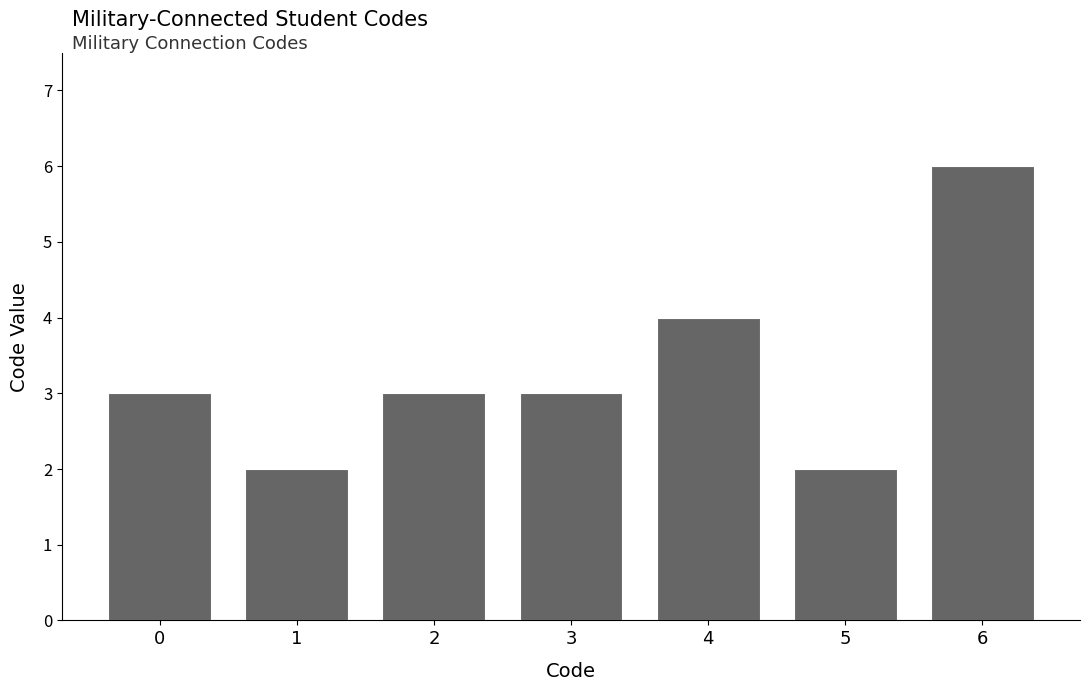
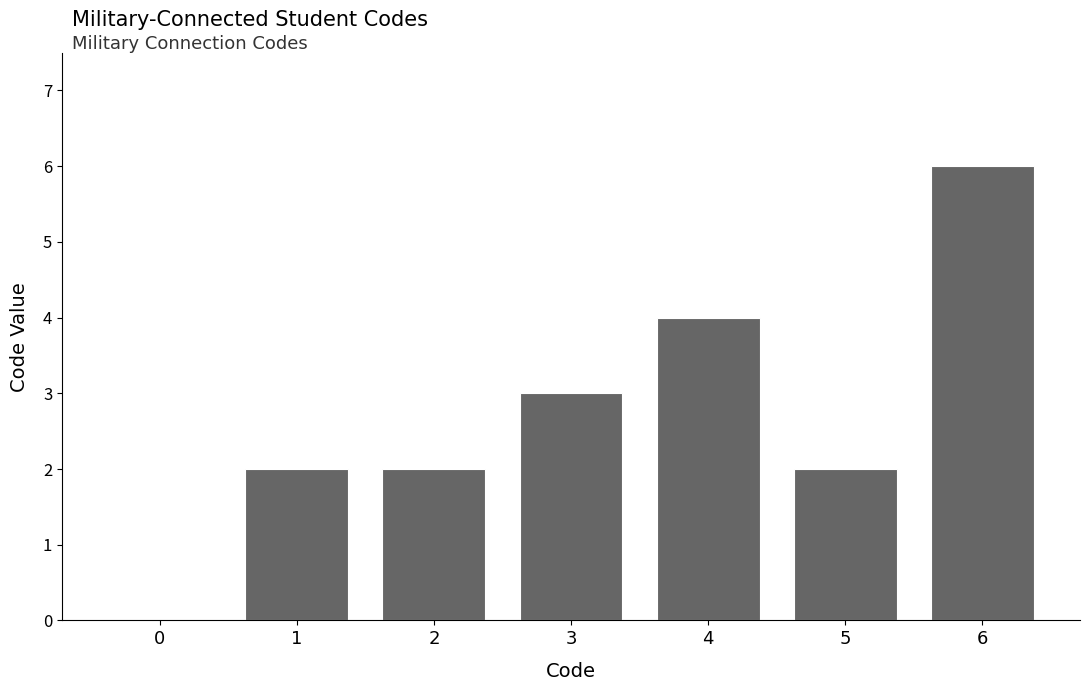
0: 3 -> 0
2: 3 -> 2
